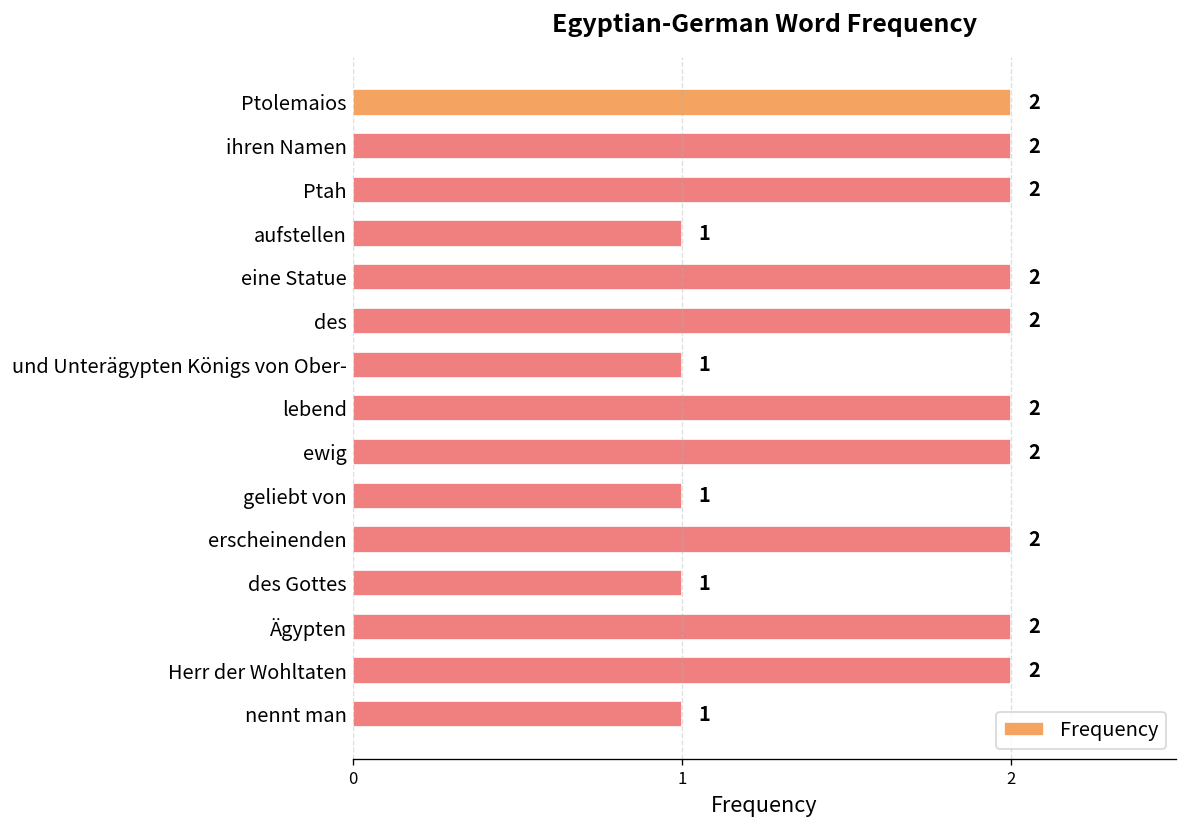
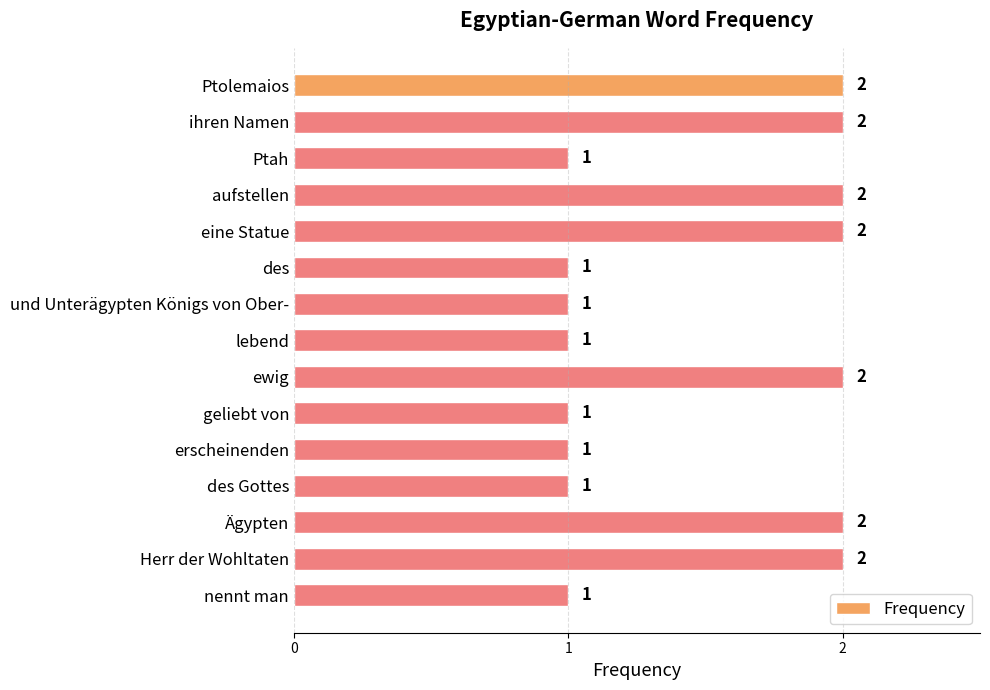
Ptah: 2 -> 1
aufstellen: 1 -> 2
des: 2 -> 1
lebend: 2 -> 1
erscheinenden: 2 -> 1
